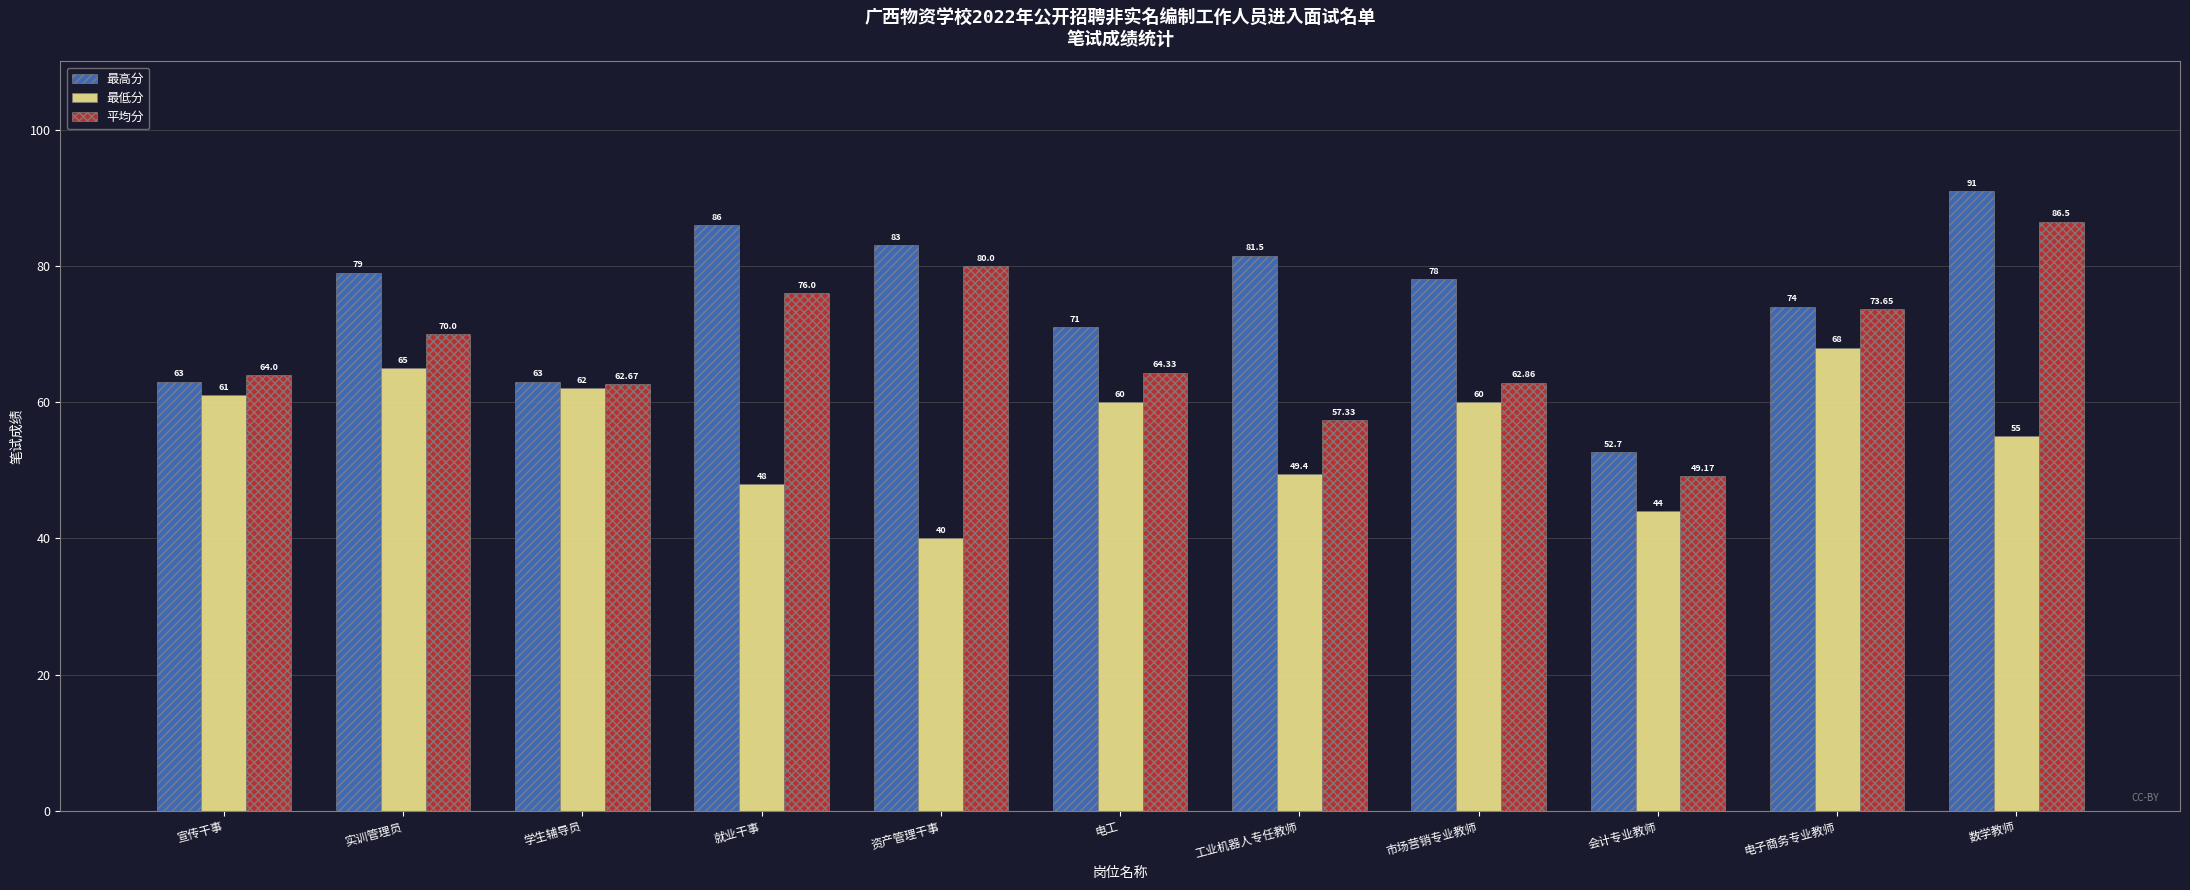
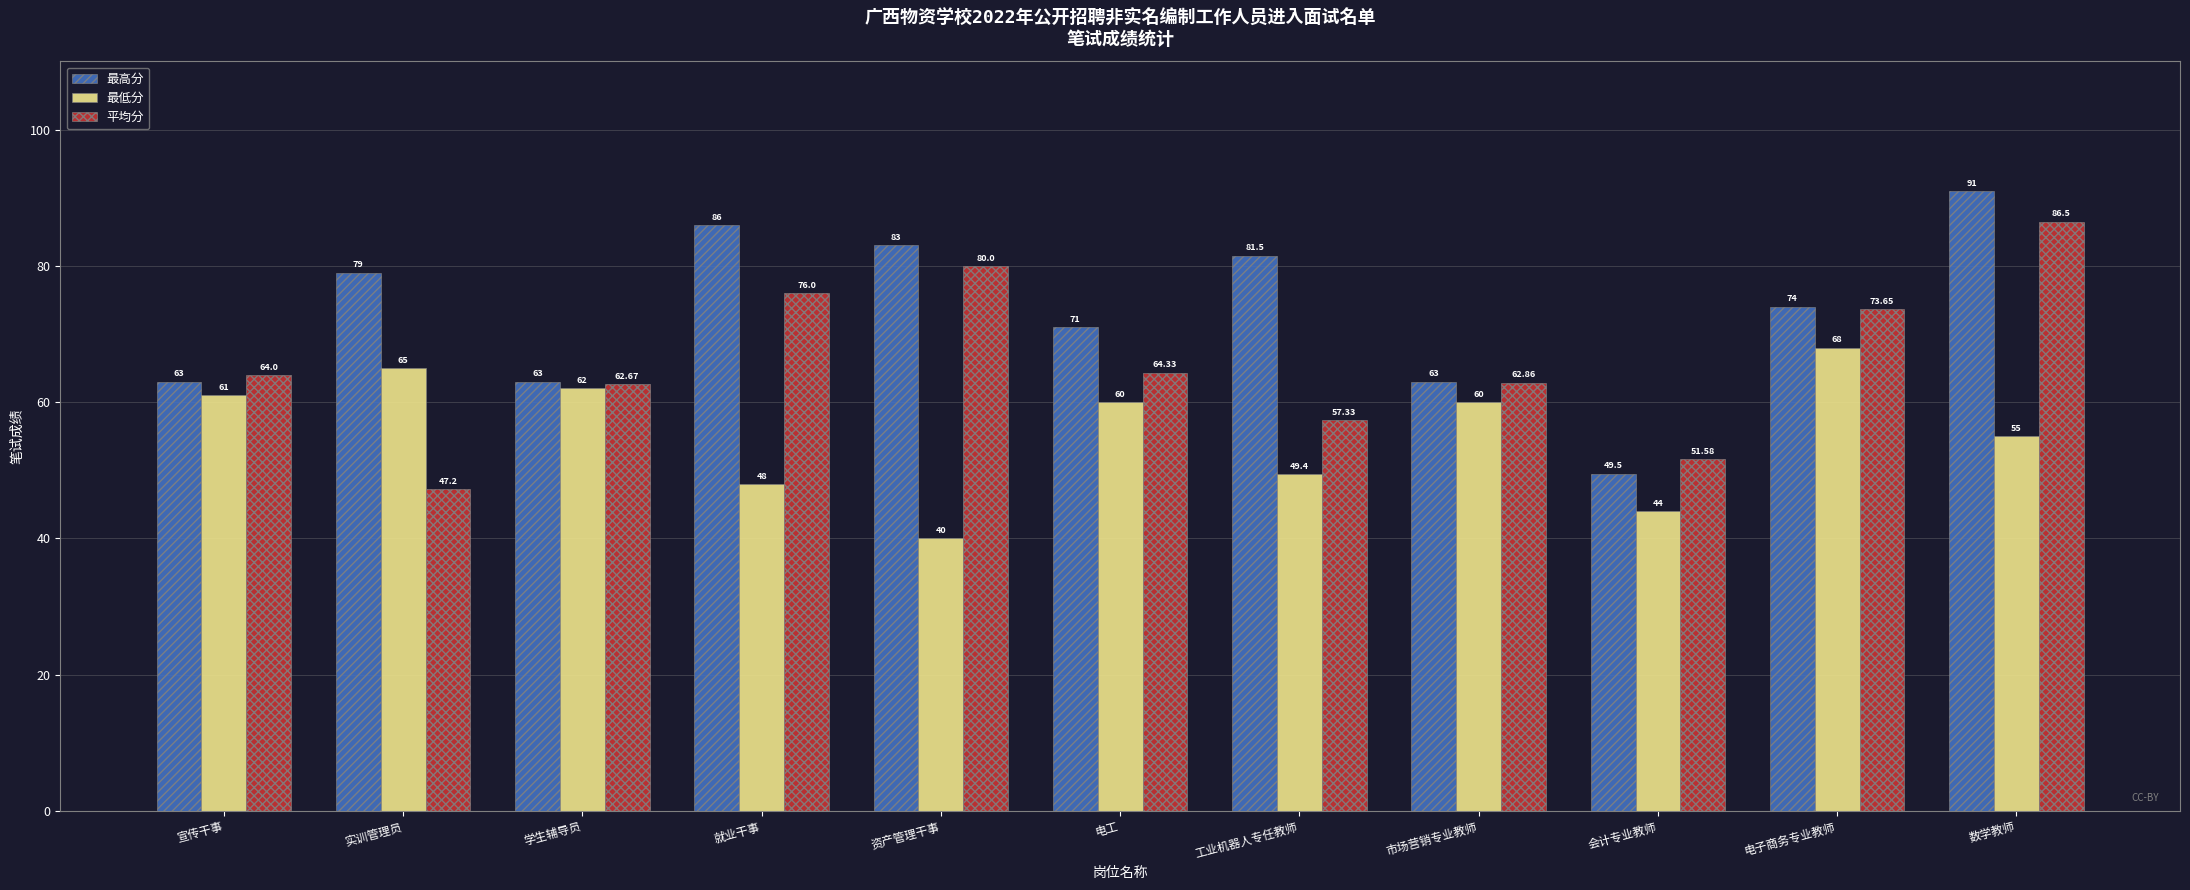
平均分, 实训管理员: 70.0 -> 47.2
最高分, 市场营销专业教师: 78 -> 63
最高分, 会计专业教师: 52.7 -> 49.5
平均分, 会计专业教师: 49.17 -> 51.58
